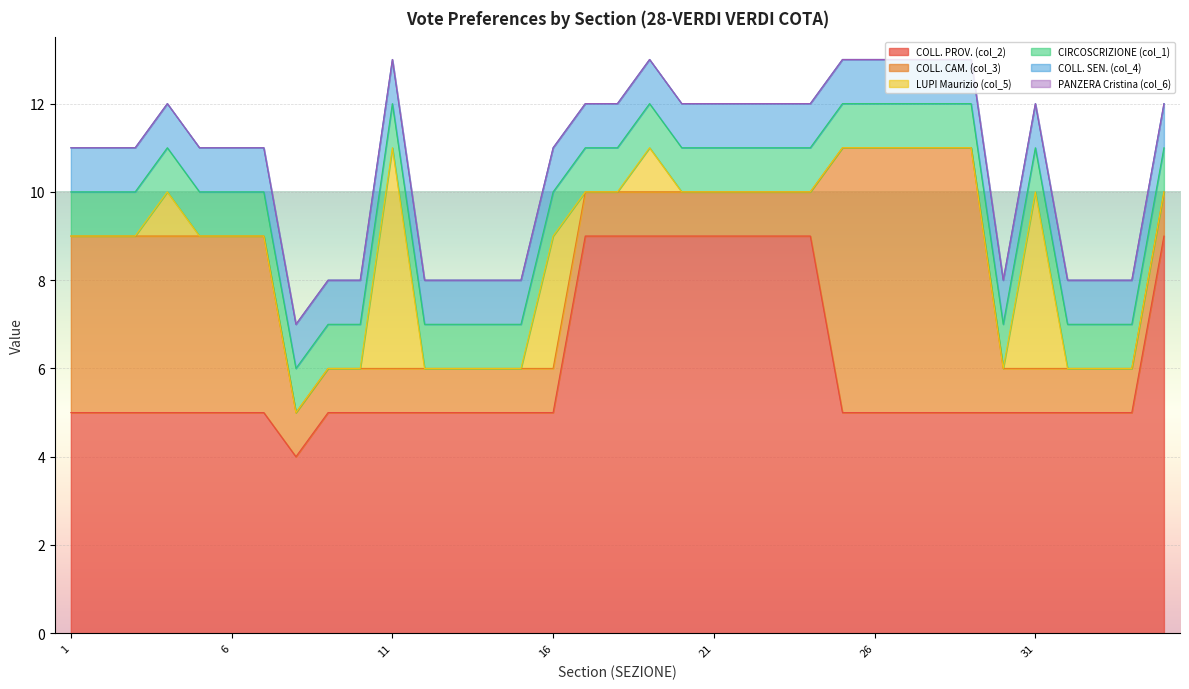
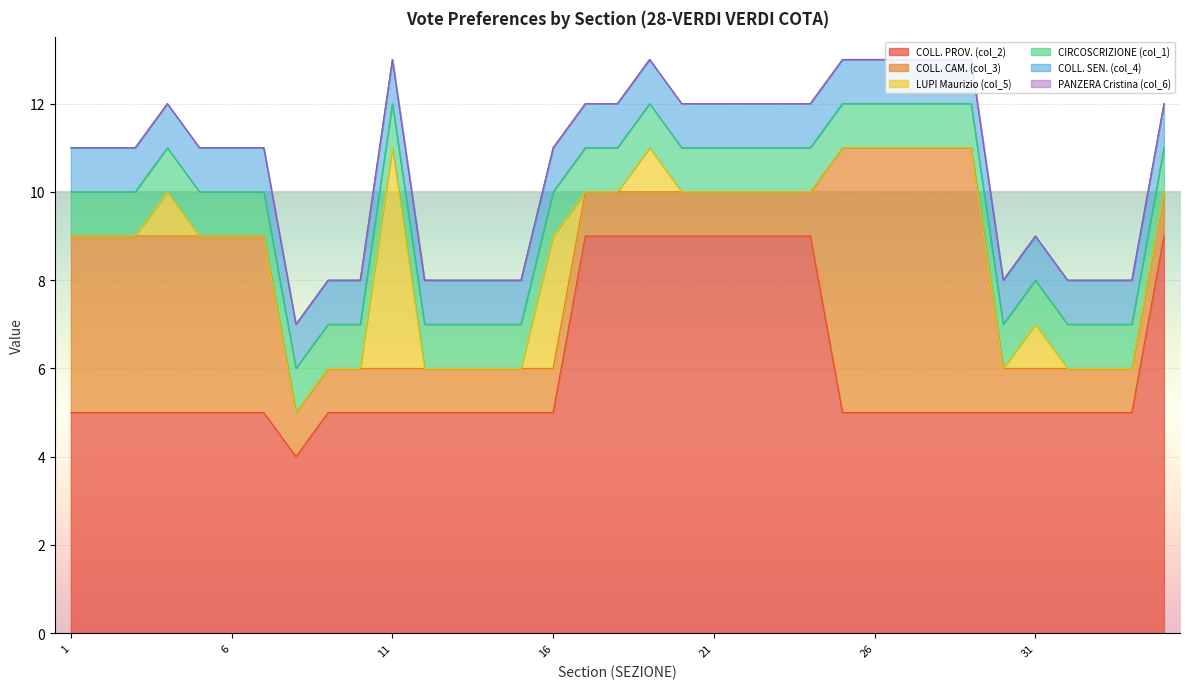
LUPI Maurizio (col_5), 31: 4 -> 1
